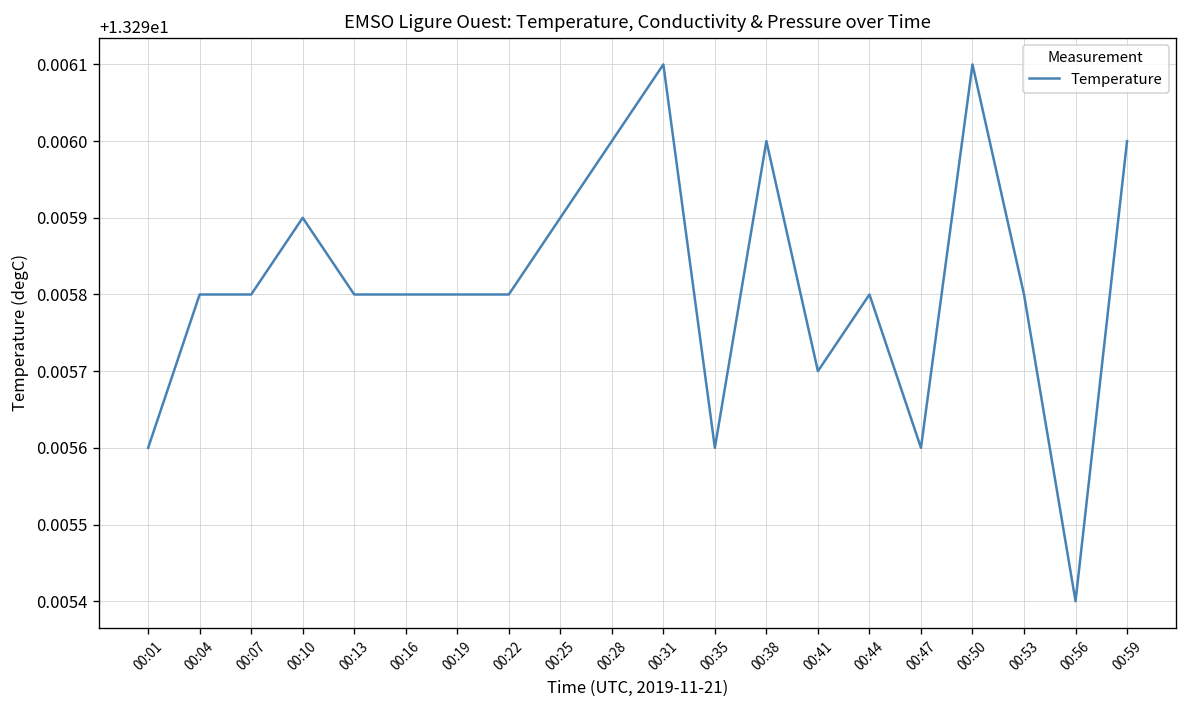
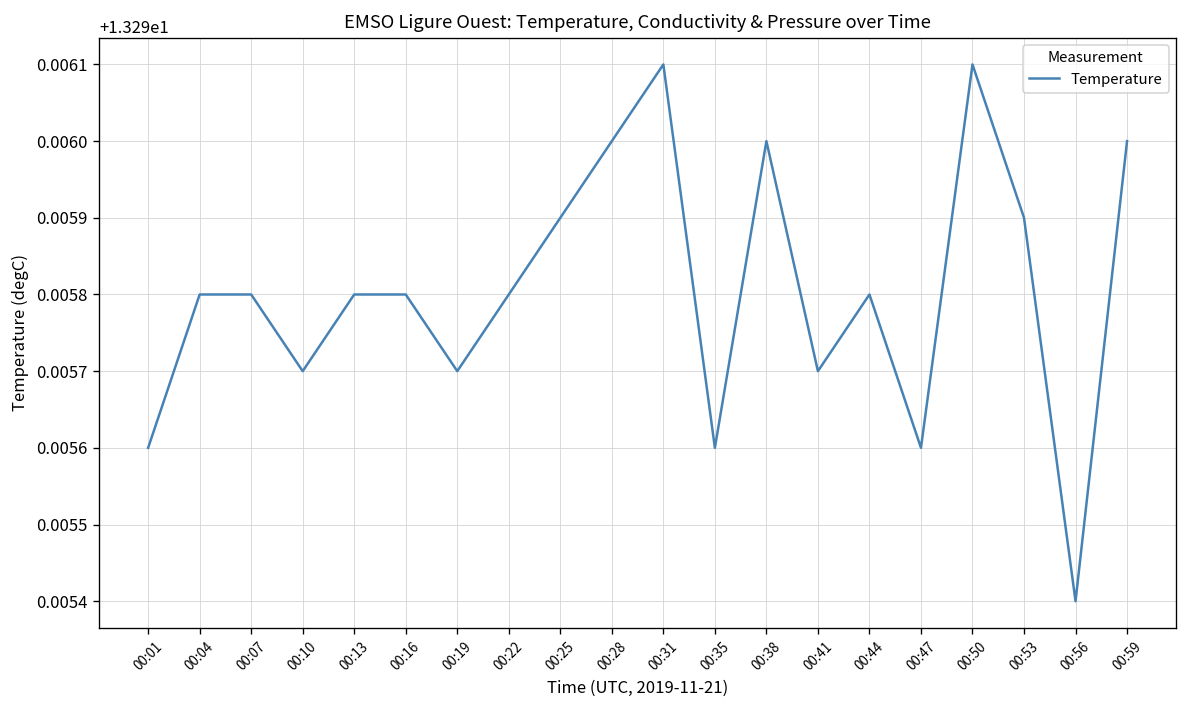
00:10: 13.2959 -> 13.2957
00:19: 13.2958 -> 13.2957
00:53: 13.2958 -> 13.2959
